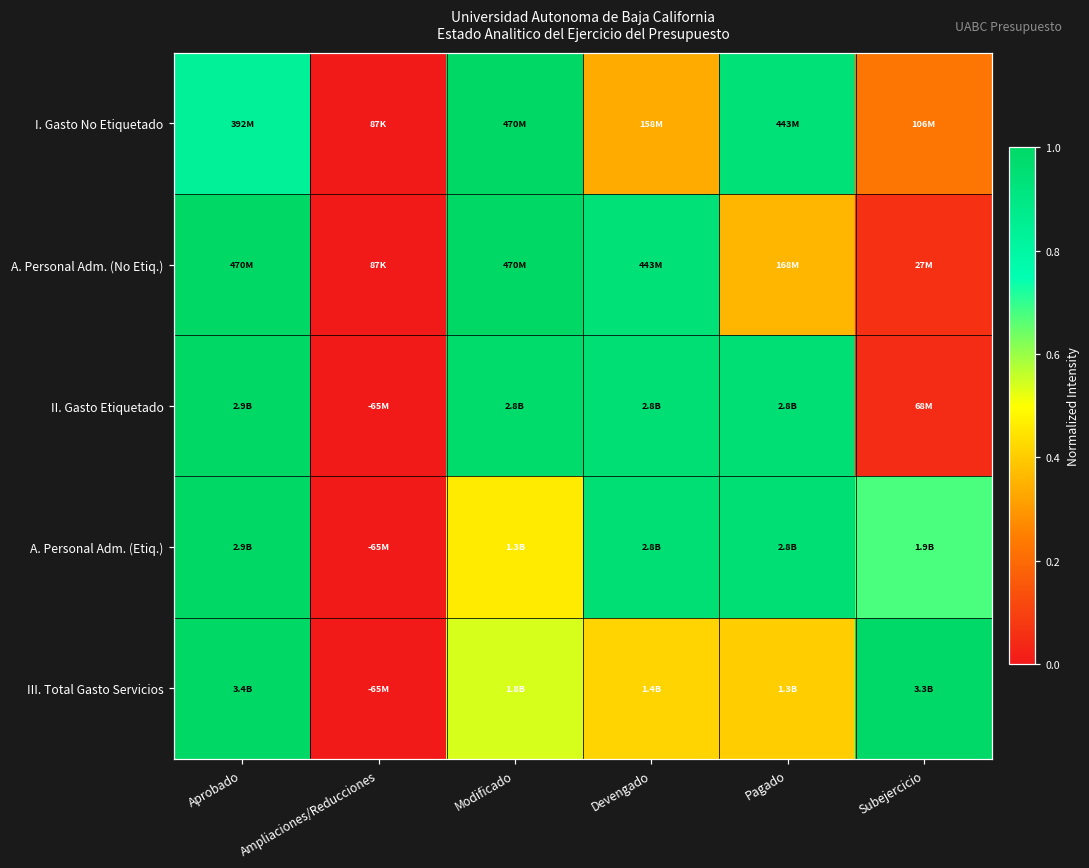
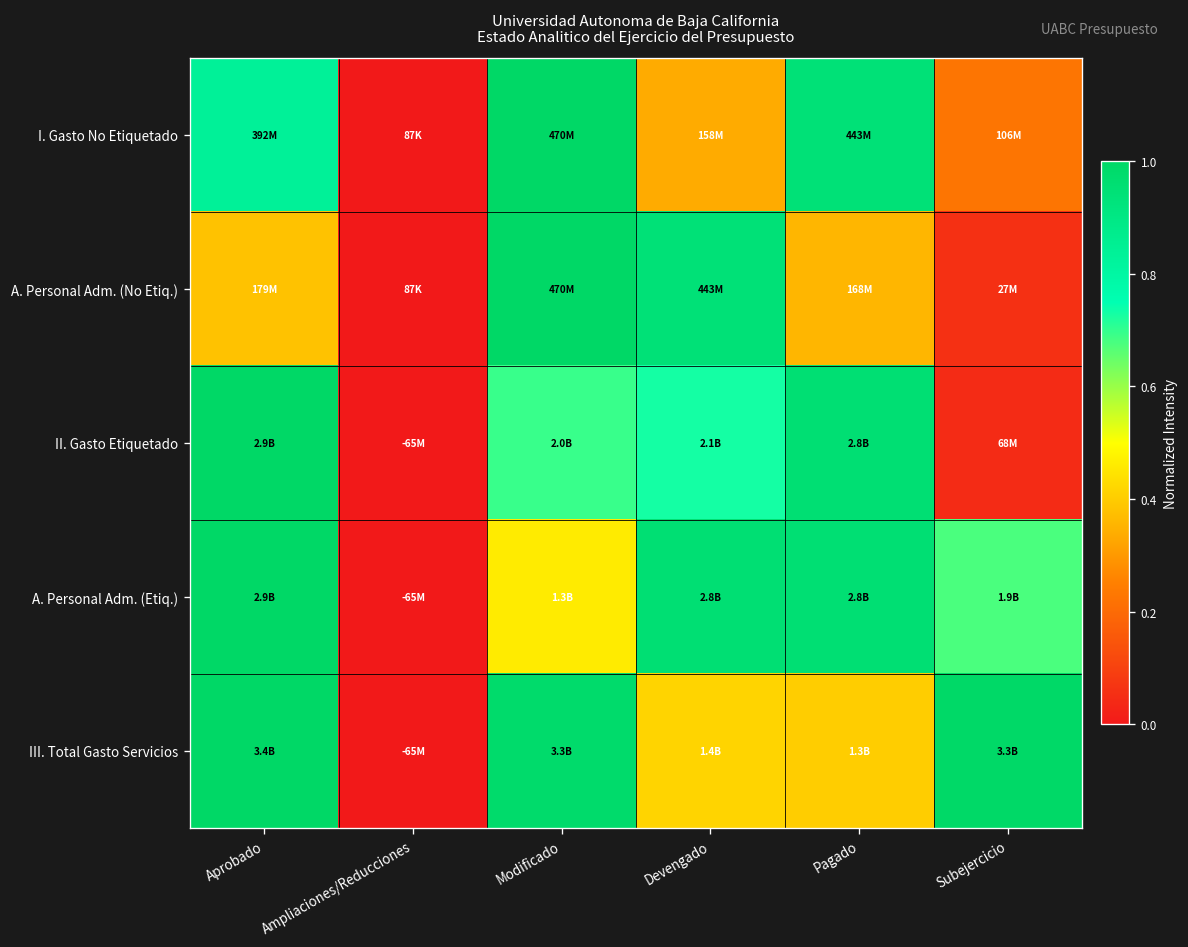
A. Personal Adm. (No Etiq.), Aprobado: 470M -> 179M
II. Gasto Etiquetado, Modificado: 2.8B -> 2.0B
II. Gasto Etiquetado, Devengado: 2.8B -> 2.1B
III. Total Gasto Servicios, Modificado: 1.8B -> 3.3B
